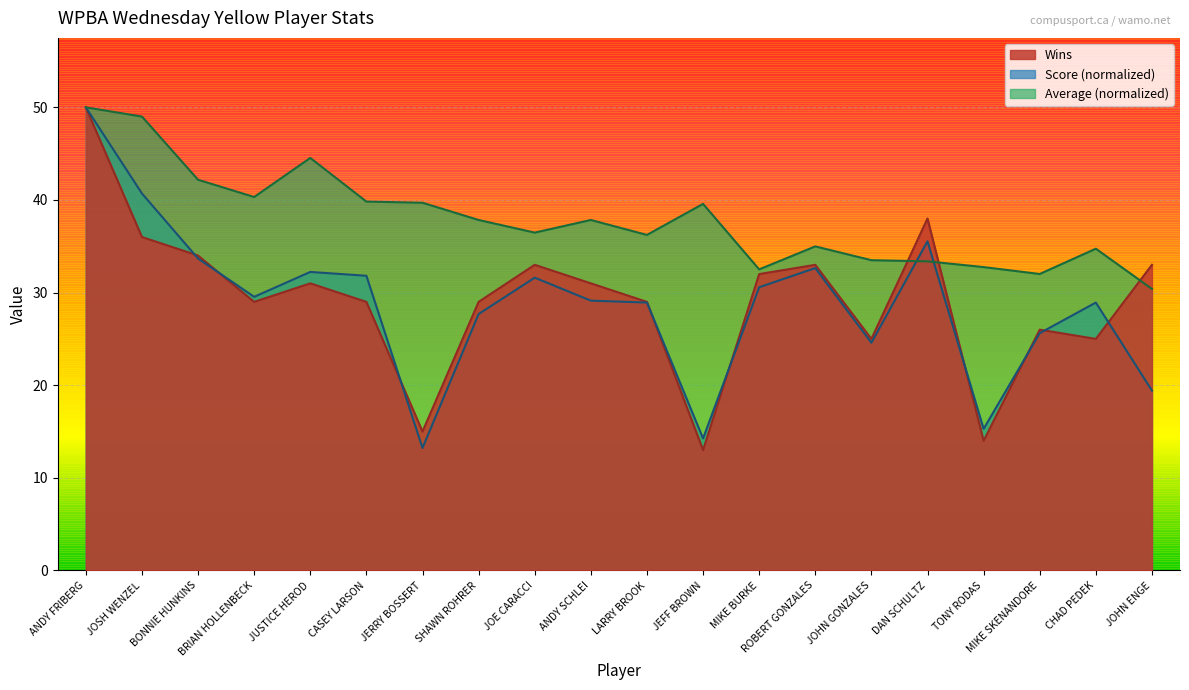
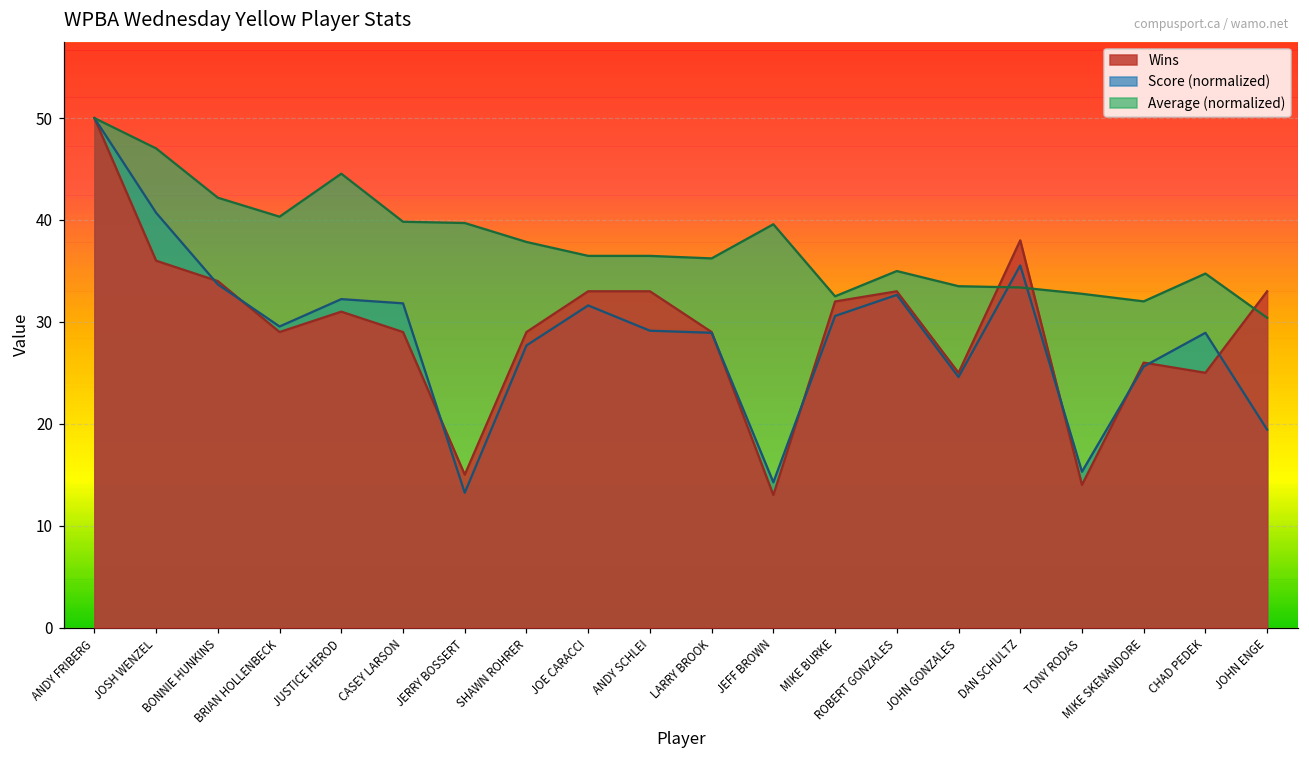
Average (normalized), JOSH WENZEL: 49 -> 47
Wins, ANDY SCHLEI: 31 -> 33
Average (normalized), ANDY SCHLEI: 38 -> 36
